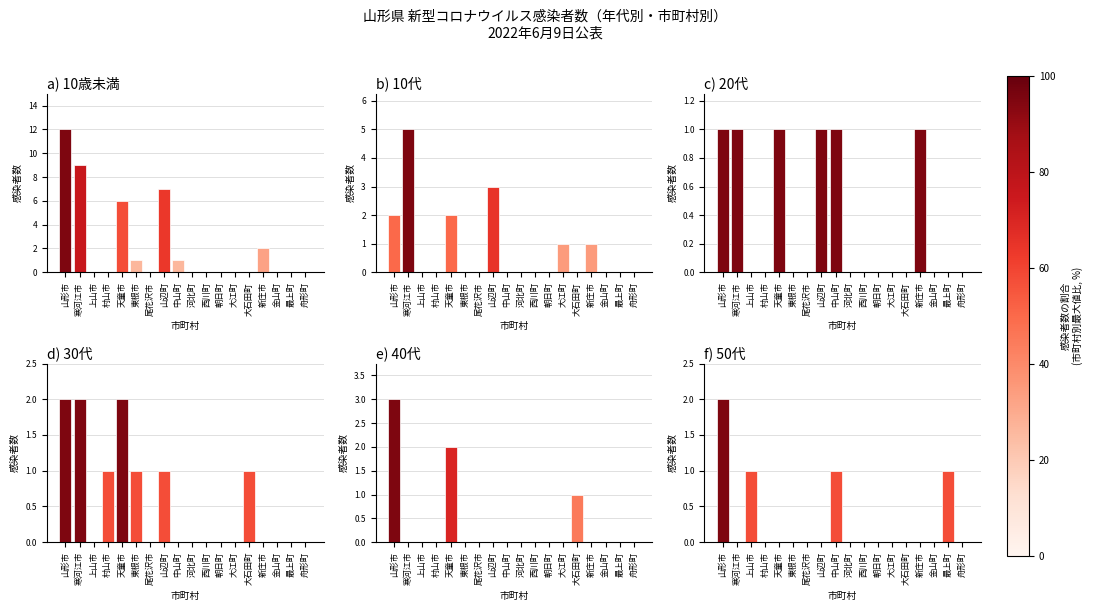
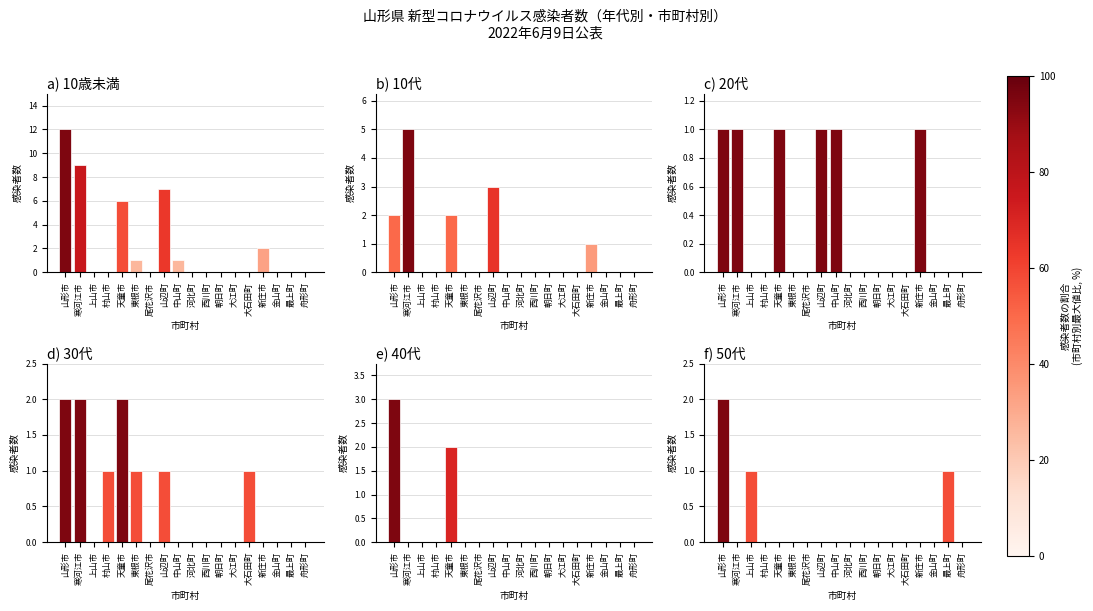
b) 10代, 大江町: 1 -> 0
e) 40代, 大石田町: 1 -> 0
f) 50代, 中山町: 1 -> 0
